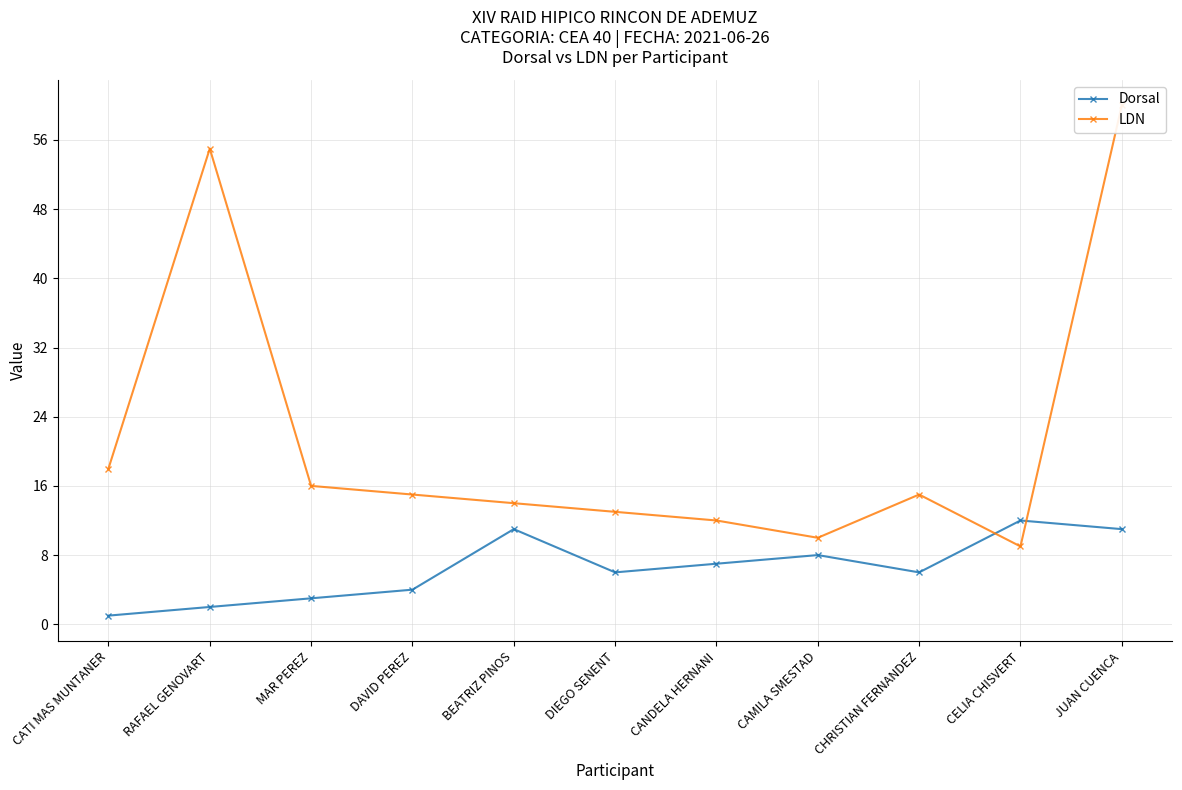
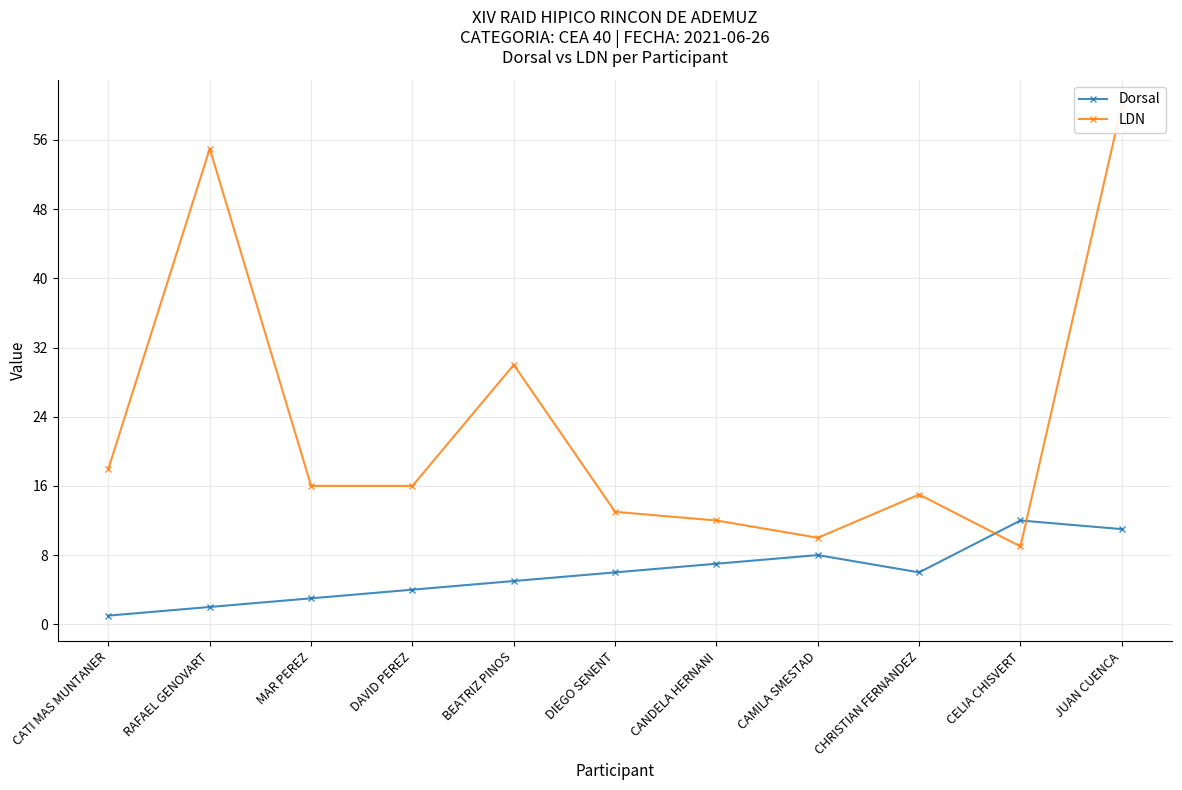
LDN, DAVID PEREZ: 15 -> 16
Dorsal, BEATRIZ PINOS: 11 -> 5
LDN, BEATRIZ PINOS: 14 -> 30
